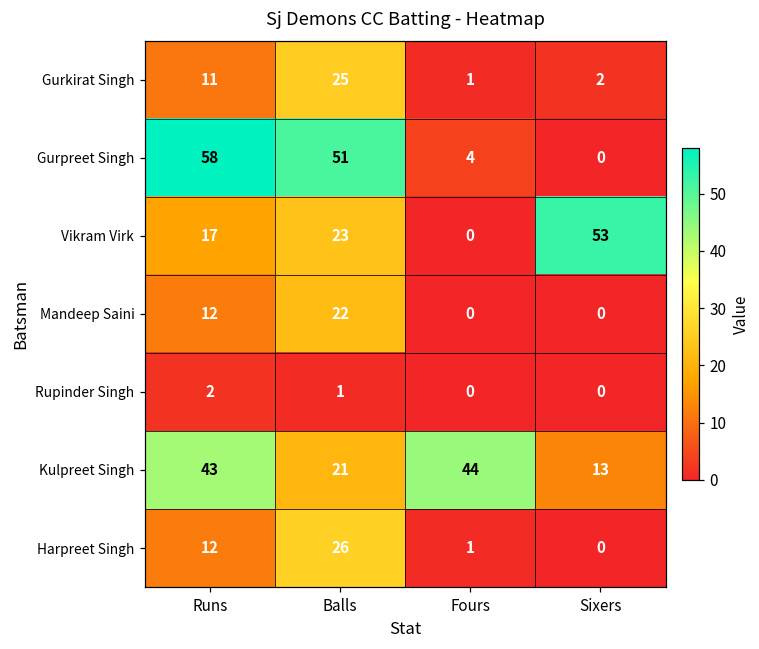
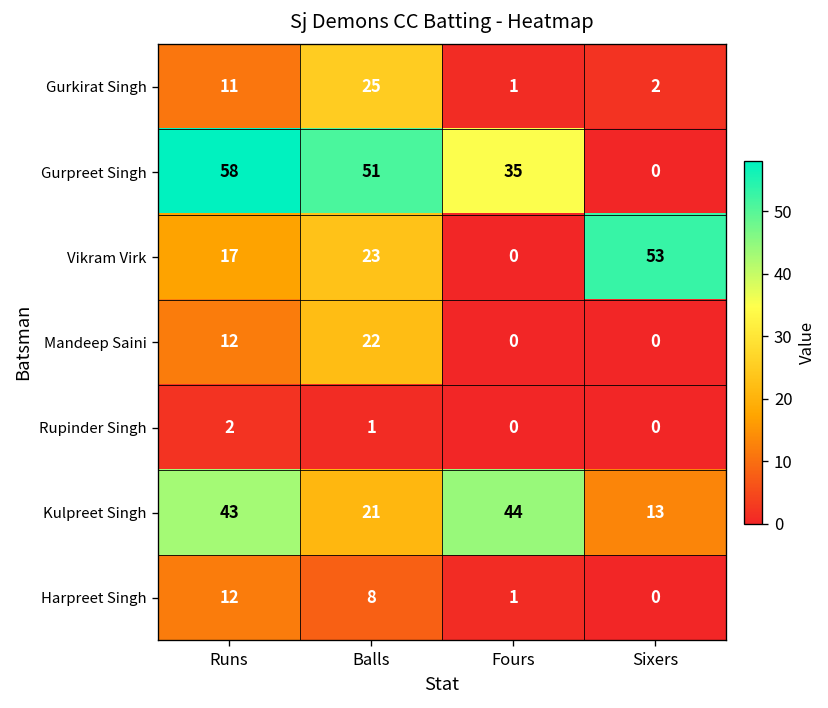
Gurpreet Singh, Fours: 4 -> 35
Harpreet Singh, Balls: 26 -> 8
